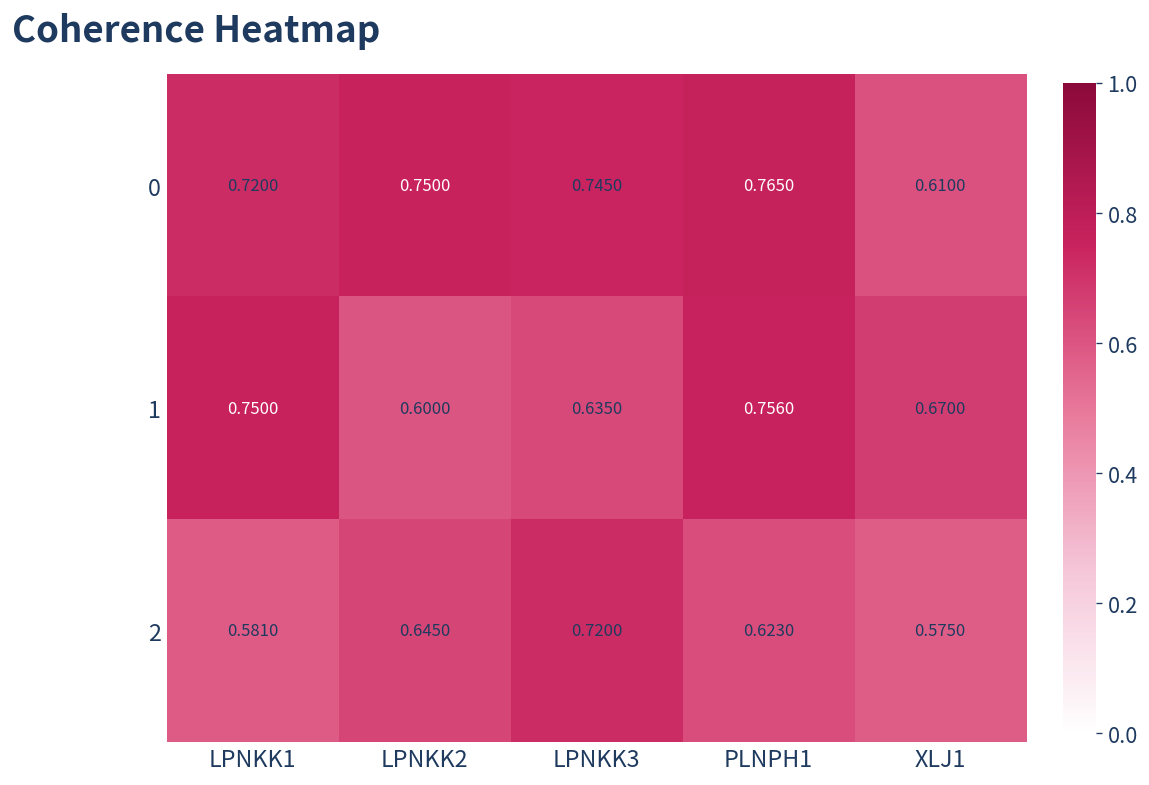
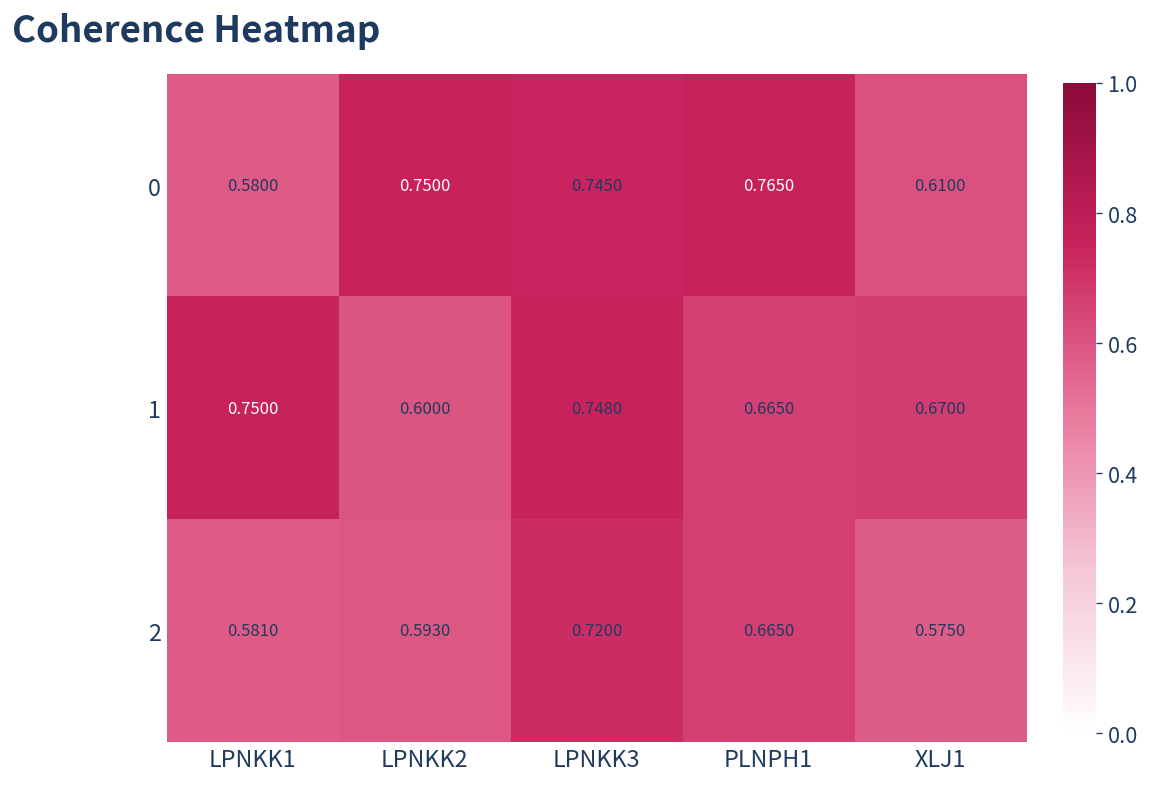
0, LPNKK1: 0.7200 -> 0.5800
1, LPNKK3: 0.6350 -> 0.7480
1, PLNPH1: 0.7560 -> 0.6650
2, LPNKK2: 0.6450 -> 0.5930
2, PLNPH1: 0.6230 -> 0.6650
